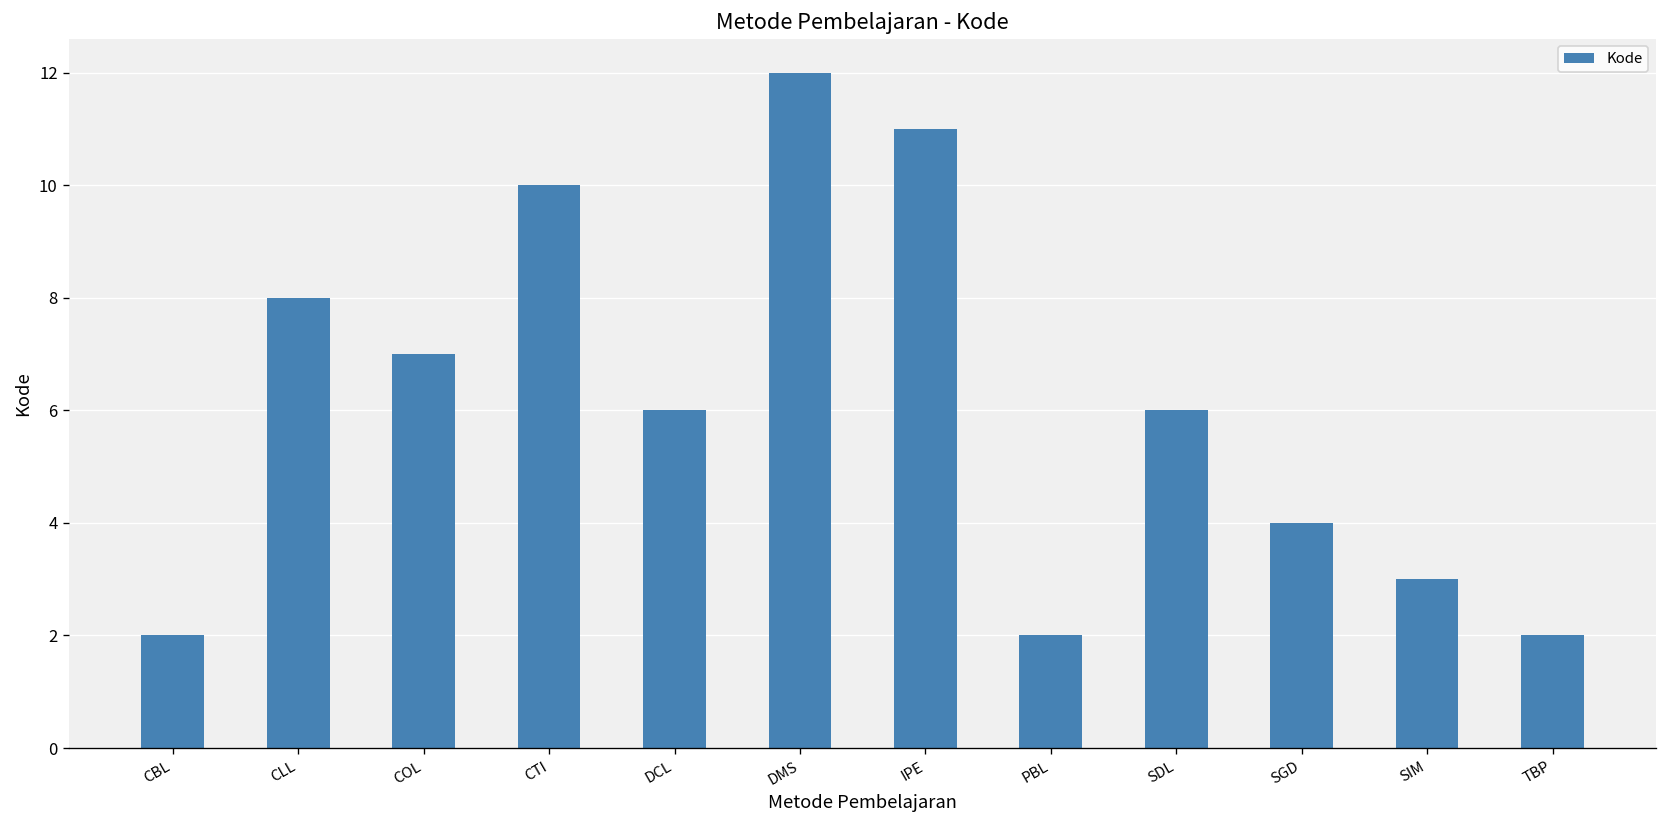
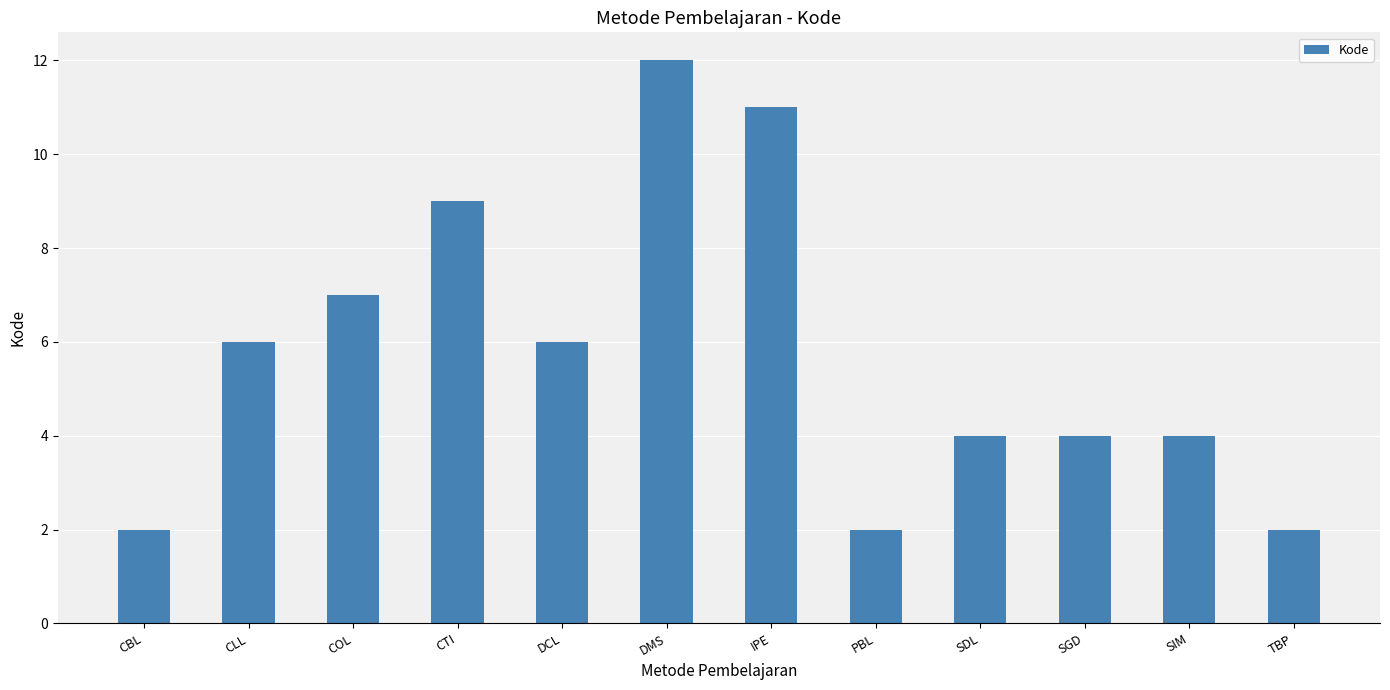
CLL: 8 -> 6
CTI: 10 -> 9
SDL: 6 -> 4
SIM: 3 -> 4
